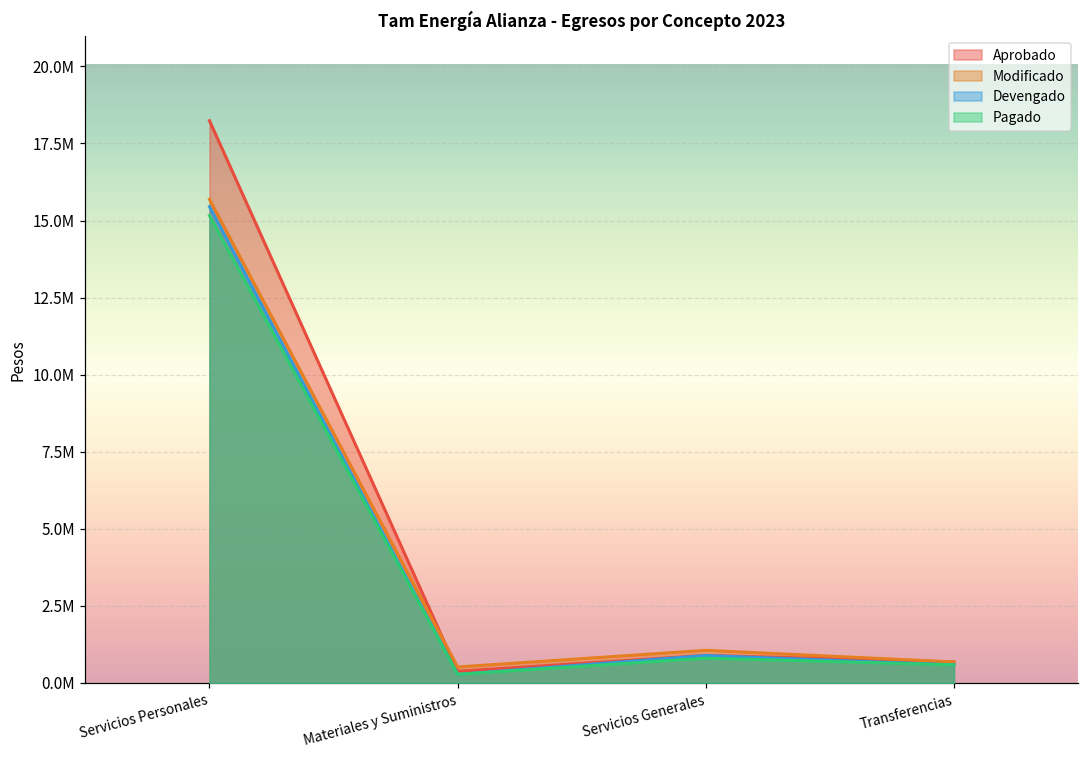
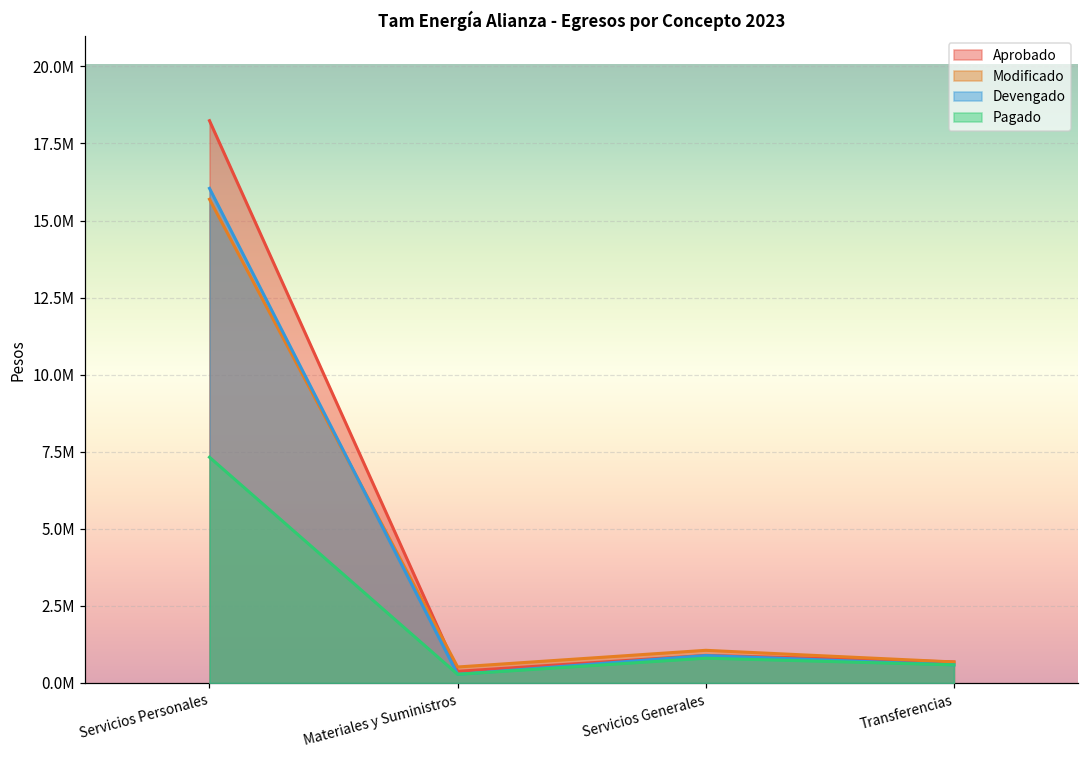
Devengado, Servicios Personales: 15500000 -> 16000000
Pagado, Servicios Personales: 15200000 -> 7300000
